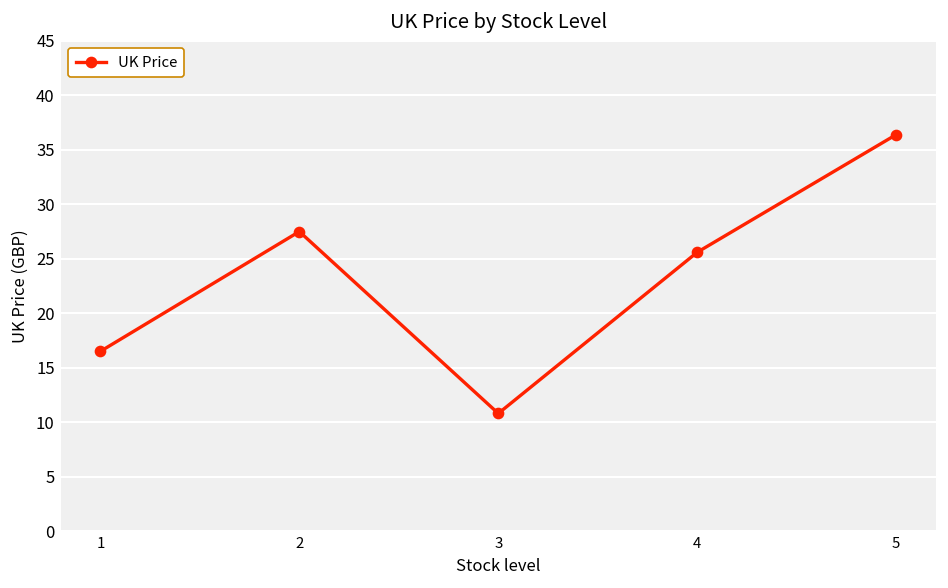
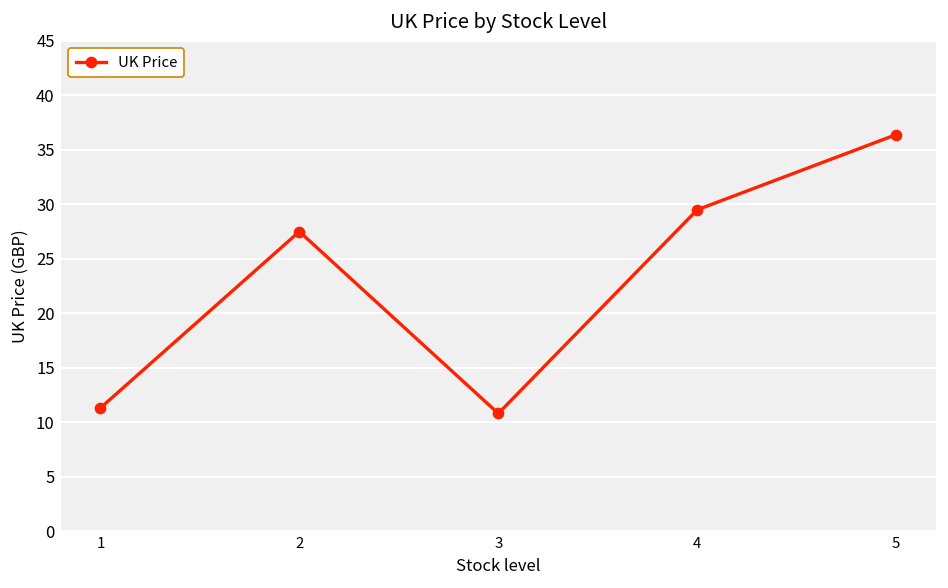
1: 17 -> 11
4: 26 -> 30
